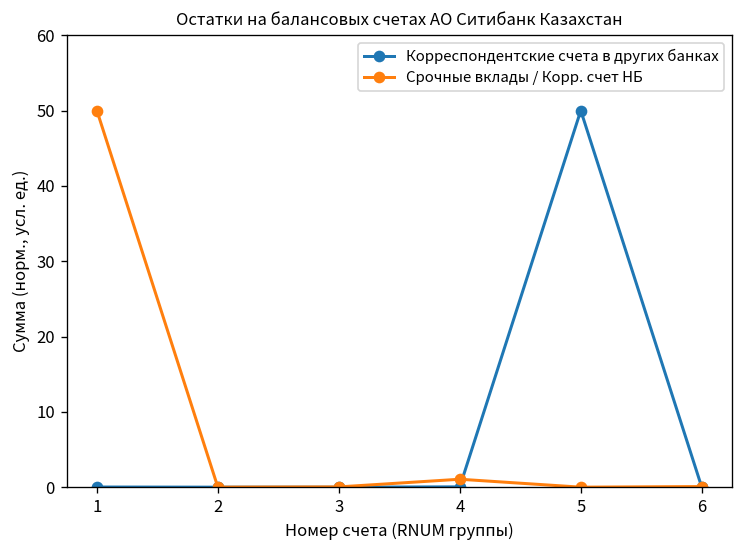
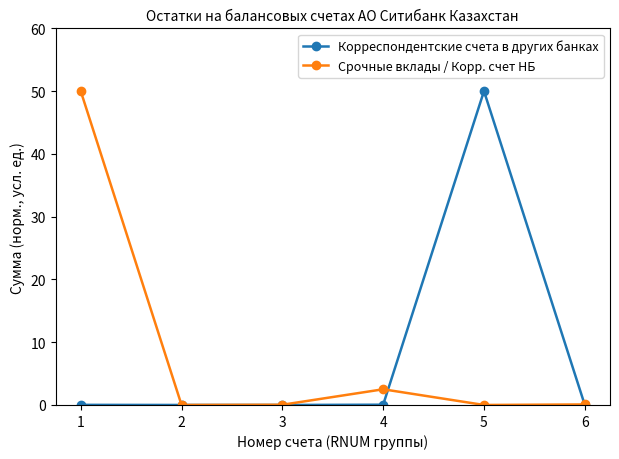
Срочные вклады / Корр. счет НБ, 4: 1 -> 3
